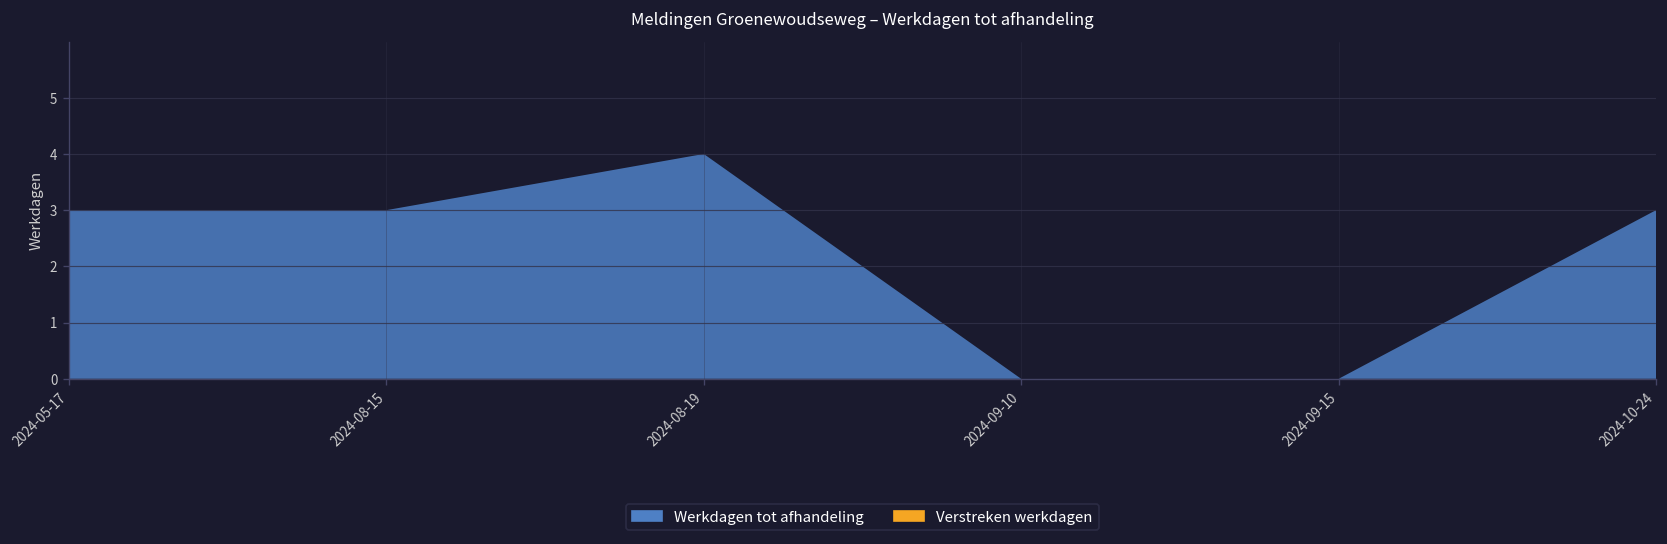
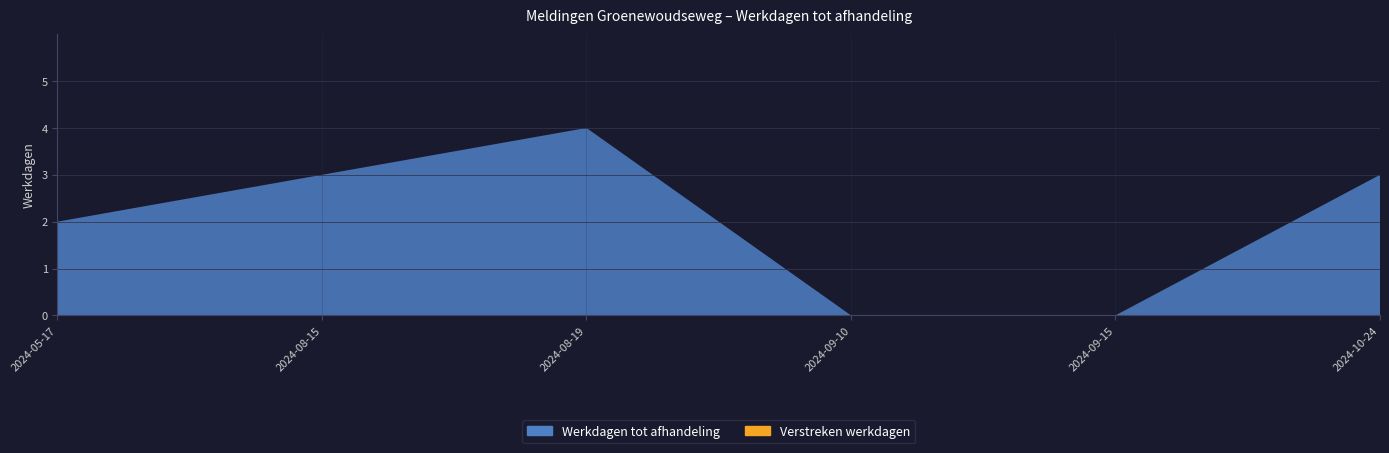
Werkdagen tot afhandeling, 2024-05-17: 3 -> 2
